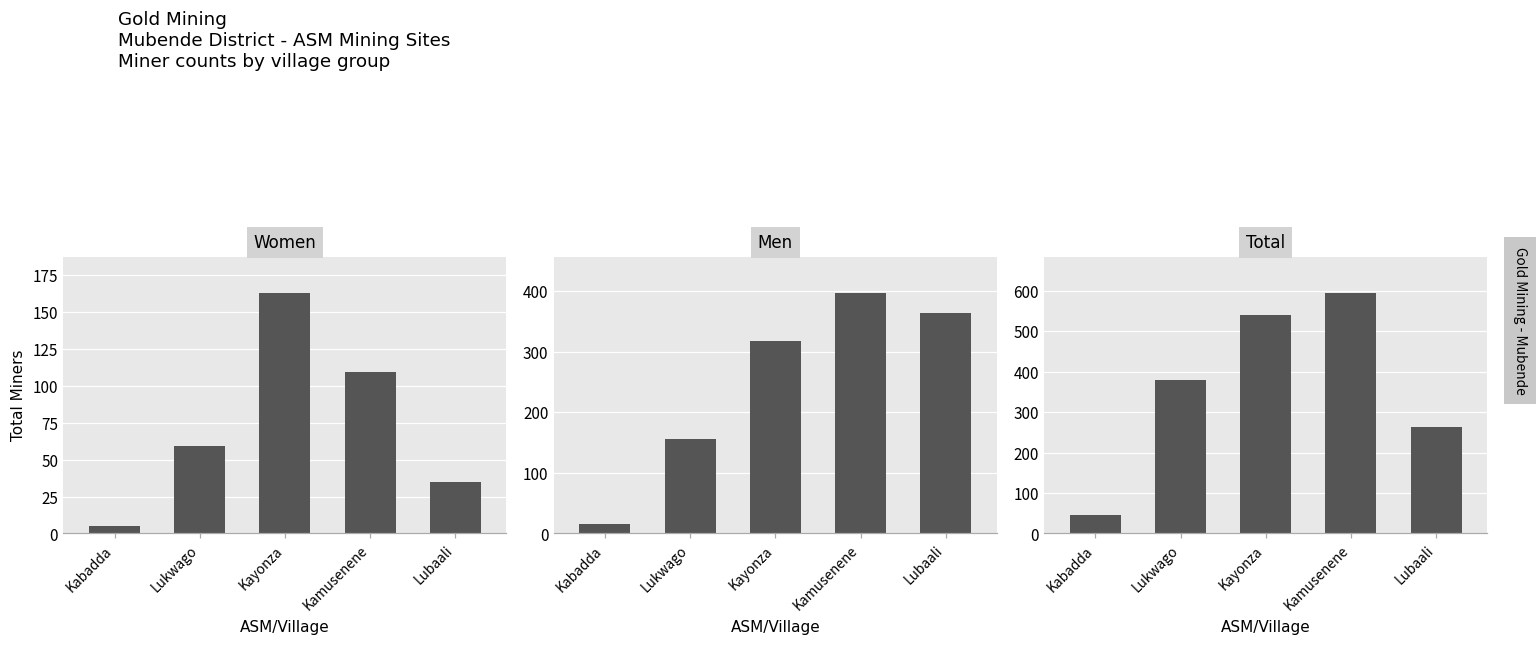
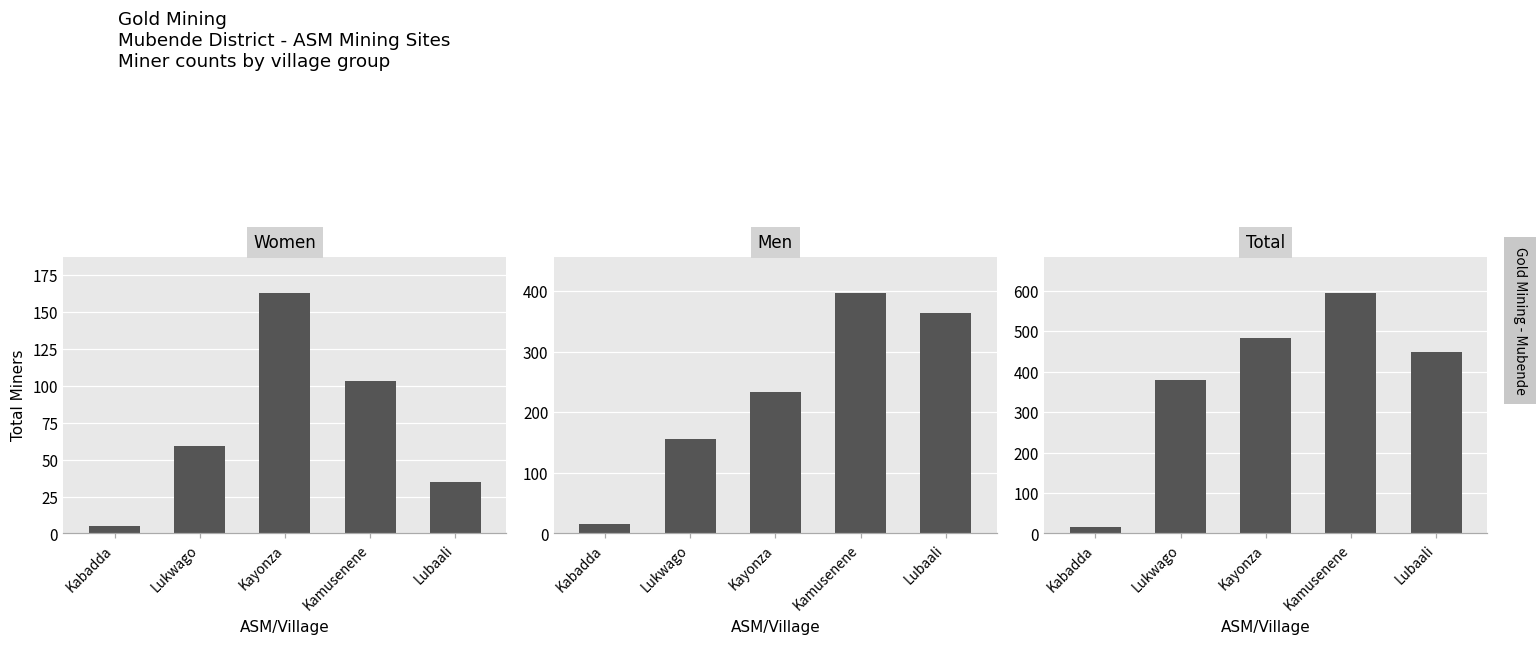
Women, Kamusenene: 109 -> 103
Men, Kayonza: 320 -> 230
Total, Kabadda: 50 -> 20
Total, Kayonza: 540 -> 480
Total, Lubaali: 260 -> 450
